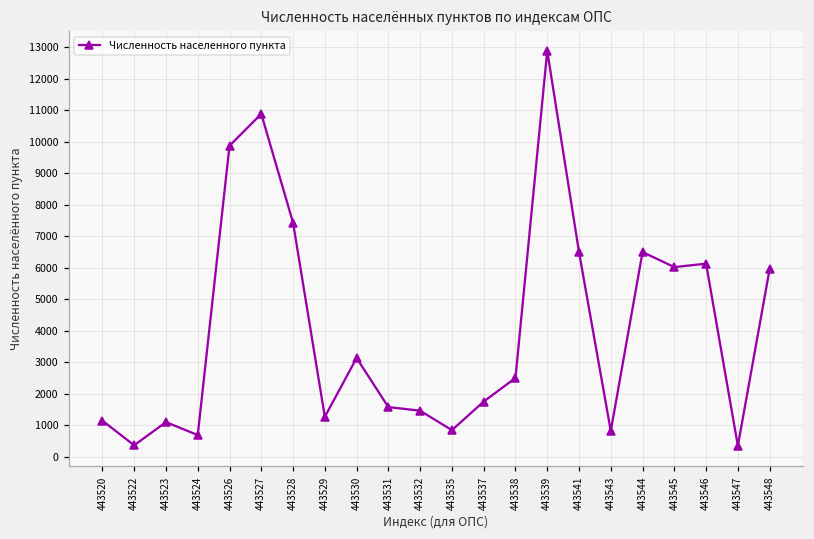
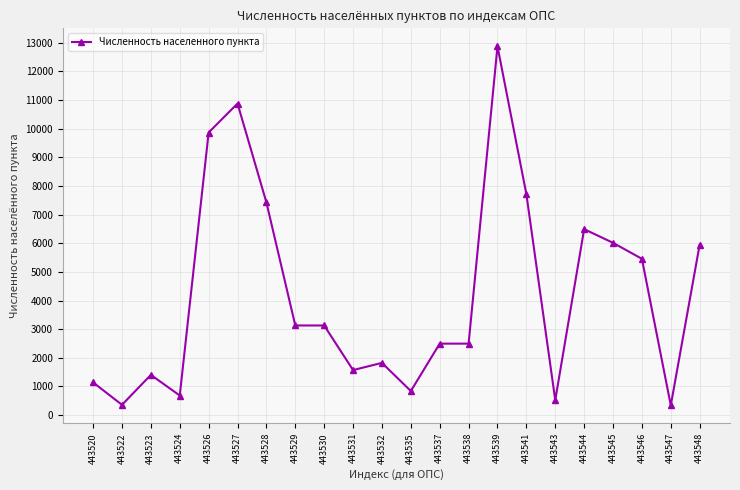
443523: 1100 -> 1400
443529: 1300 -> 3100
443532: 1500 -> 1800
443537: 1700 -> 2500
443541: 6500 -> 7700
443543: 800 -> 500
443546: 6100 -> 5500
